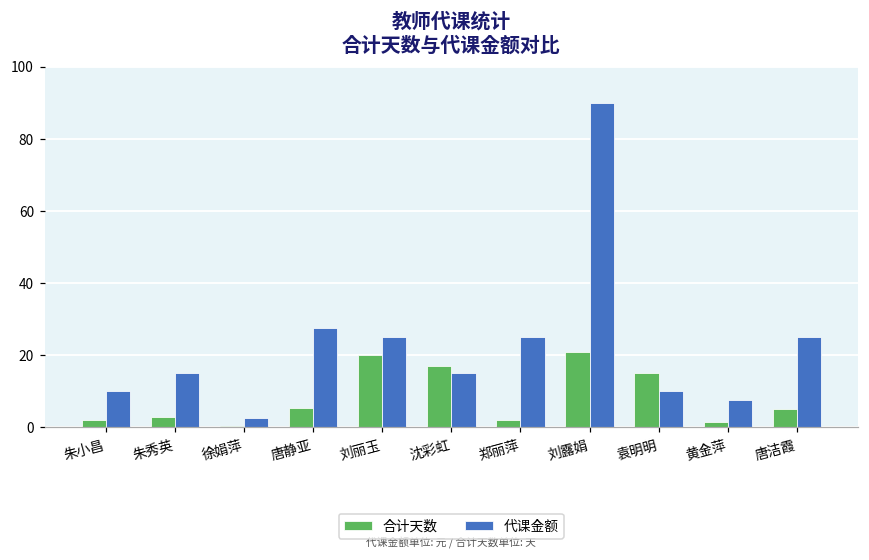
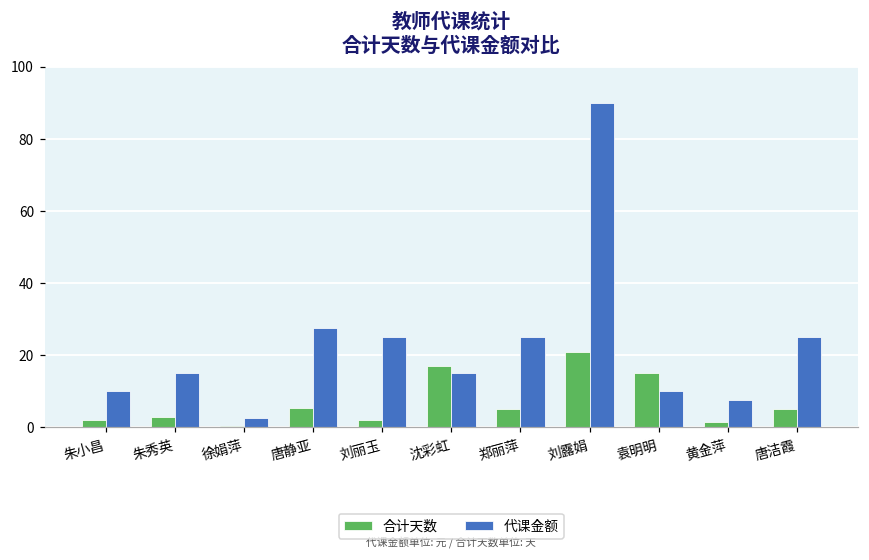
合计天数, 刘丽玉: 20 -> 2
合计天数, 郑丽萍: 2 -> 5
